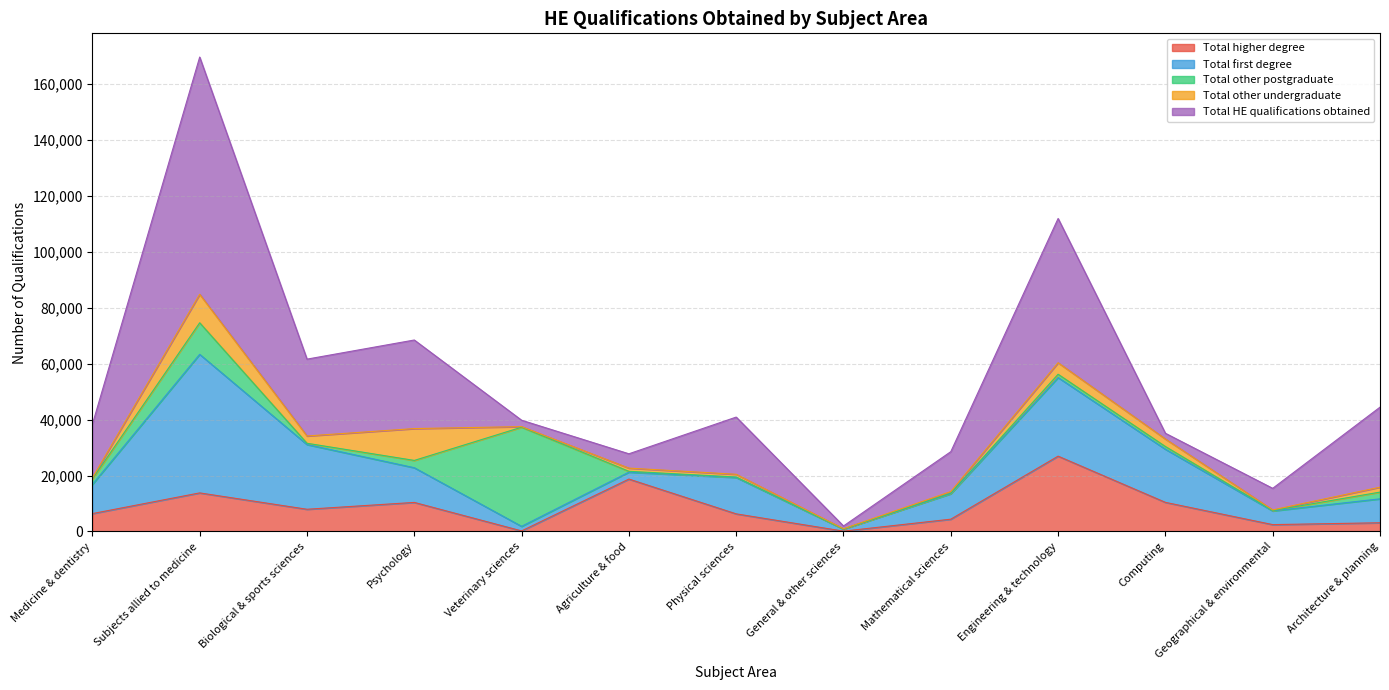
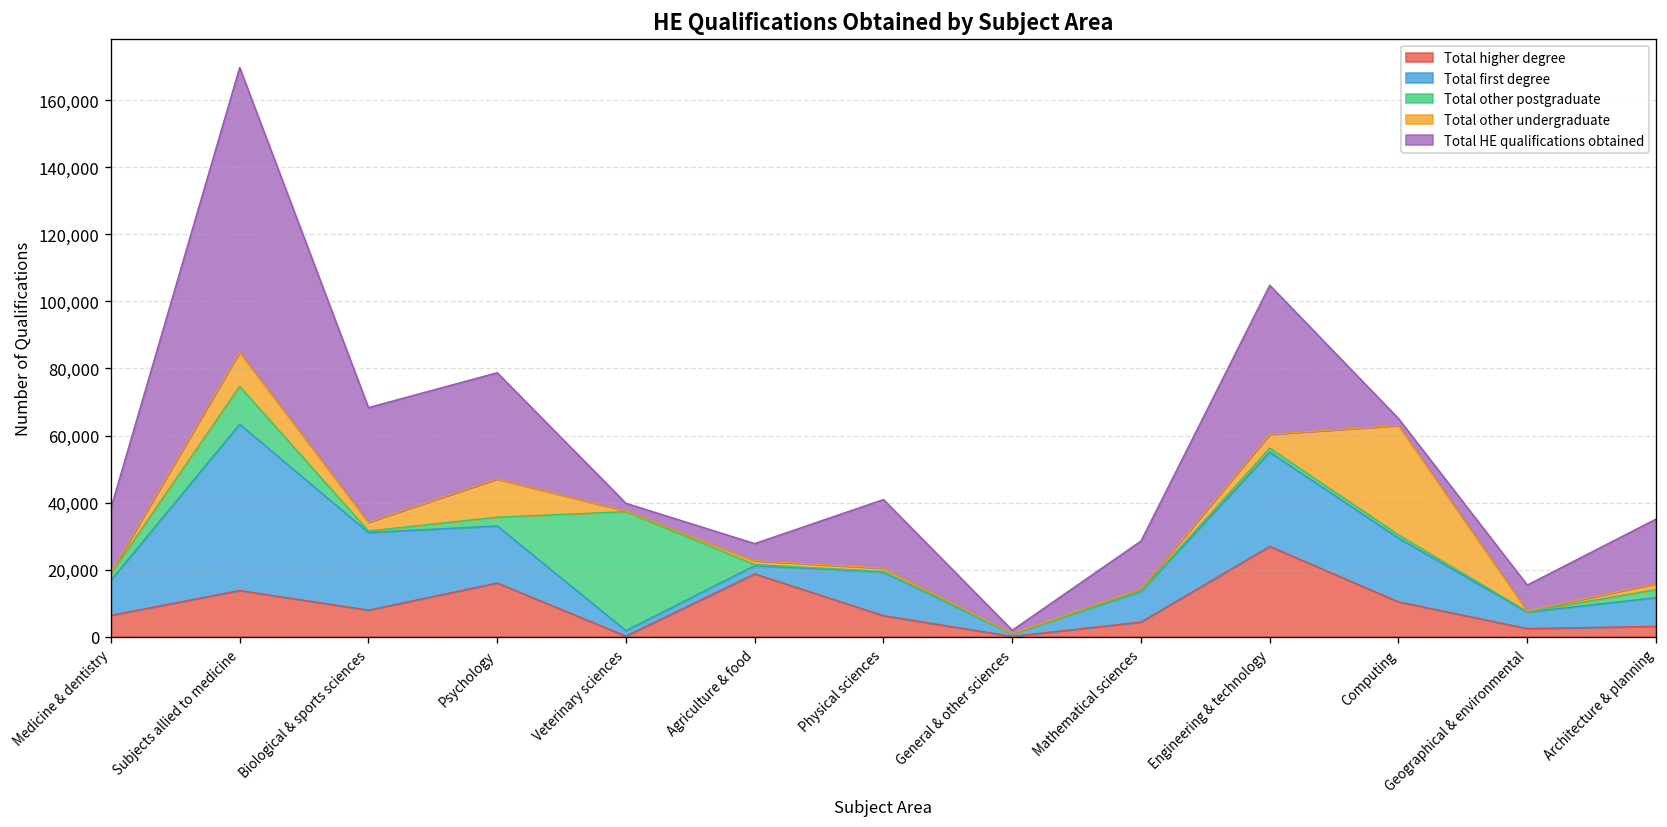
Total HE qualifications obtained, Biological & sports sciences: 27,000 -> 34,000
Total higher degree, Psychology: 10,000 -> 16,000
Total first degree, Psychology: 12,000 -> 17,000
Total HE qualifications obtained, Engineering & technology: 52,000 -> 44,000
Total other undergraduate, Computing: 3,000 -> 33,000
Total HE qualifications obtained, Architecture & planning: 29,000 -> 19,000
